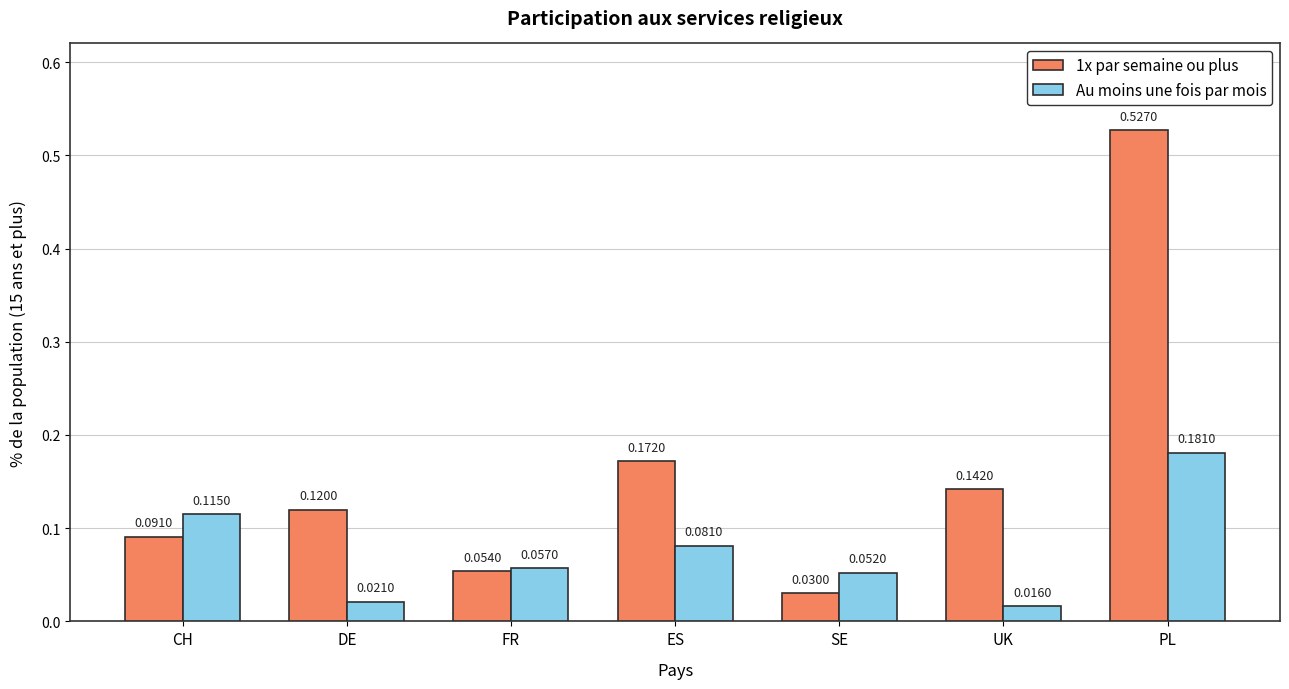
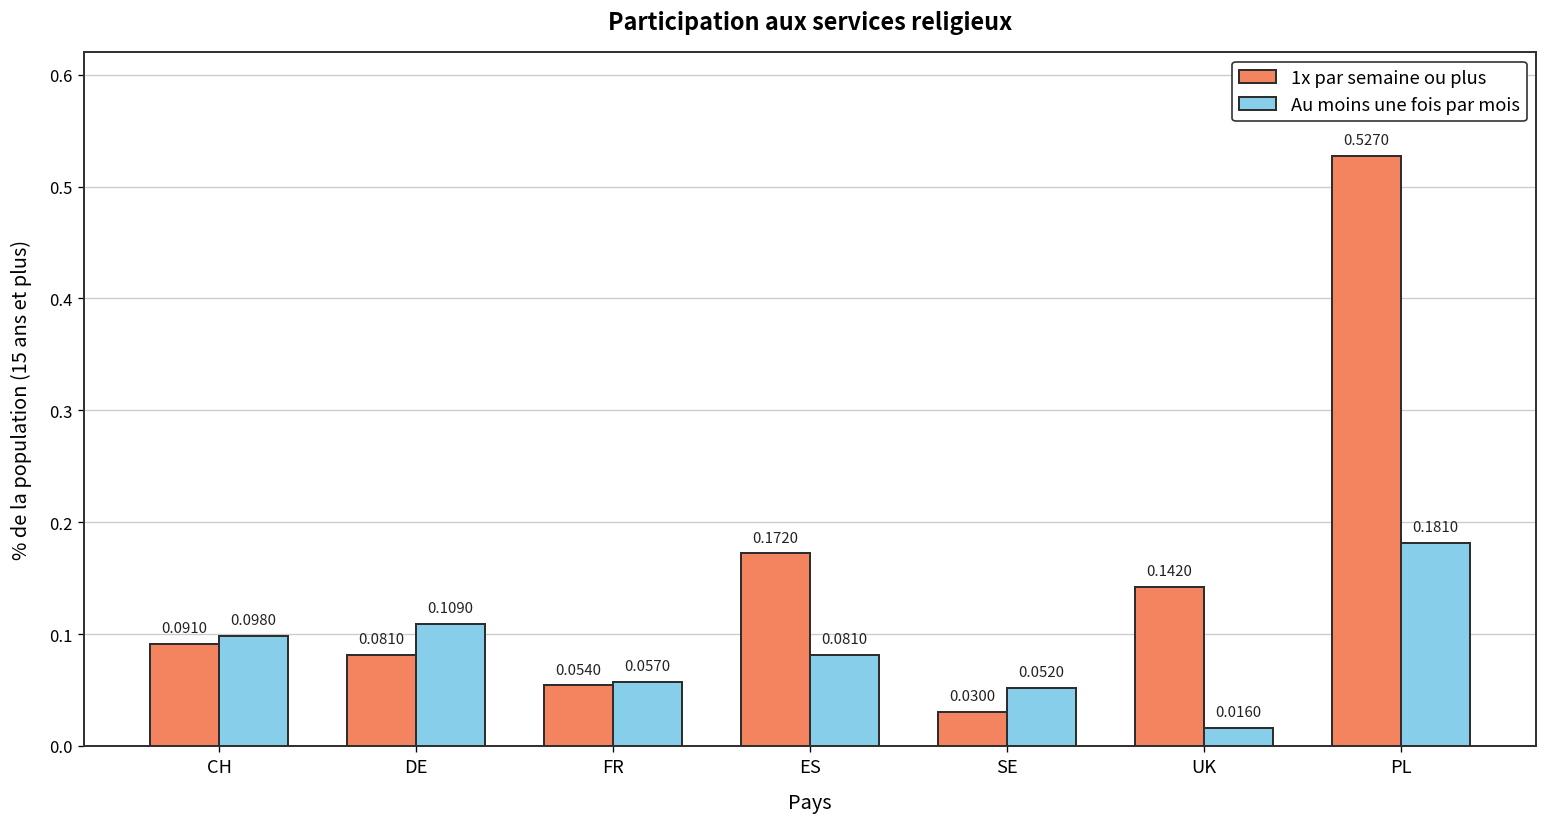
Au moins une fois par mois, CH: 0.1150 -> 0.0980
1x par semaine ou plus, DE: 0.1200 -> 0.0810
Au moins une fois par mois, DE: 0.0210 -> 0.1090
